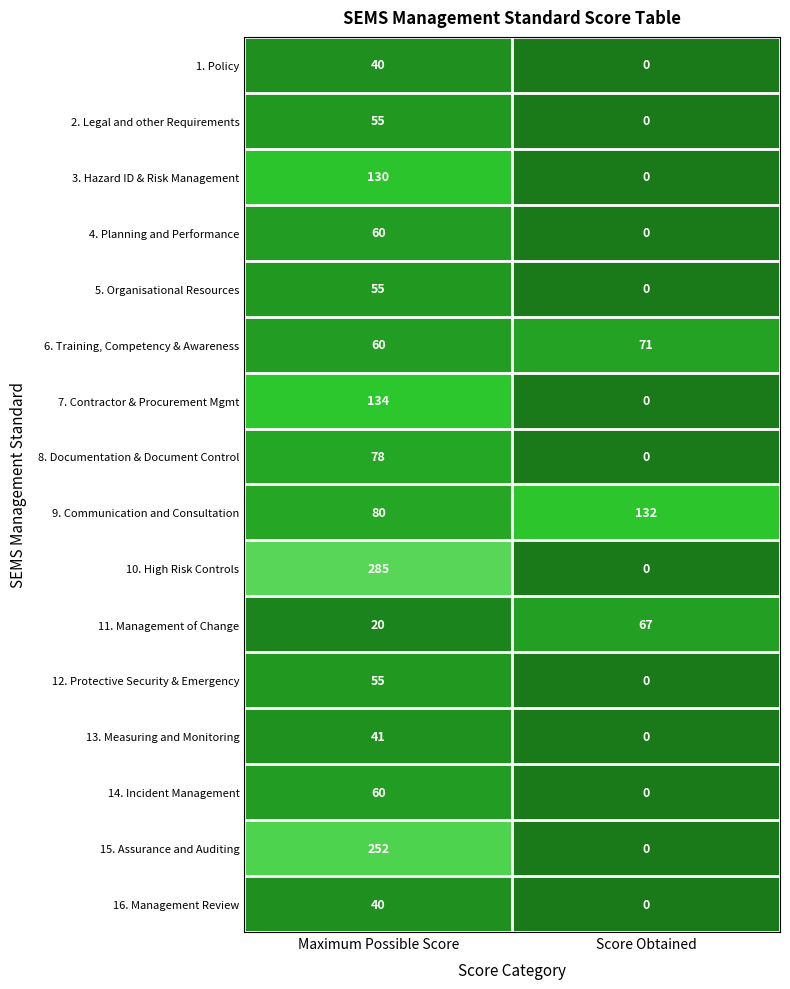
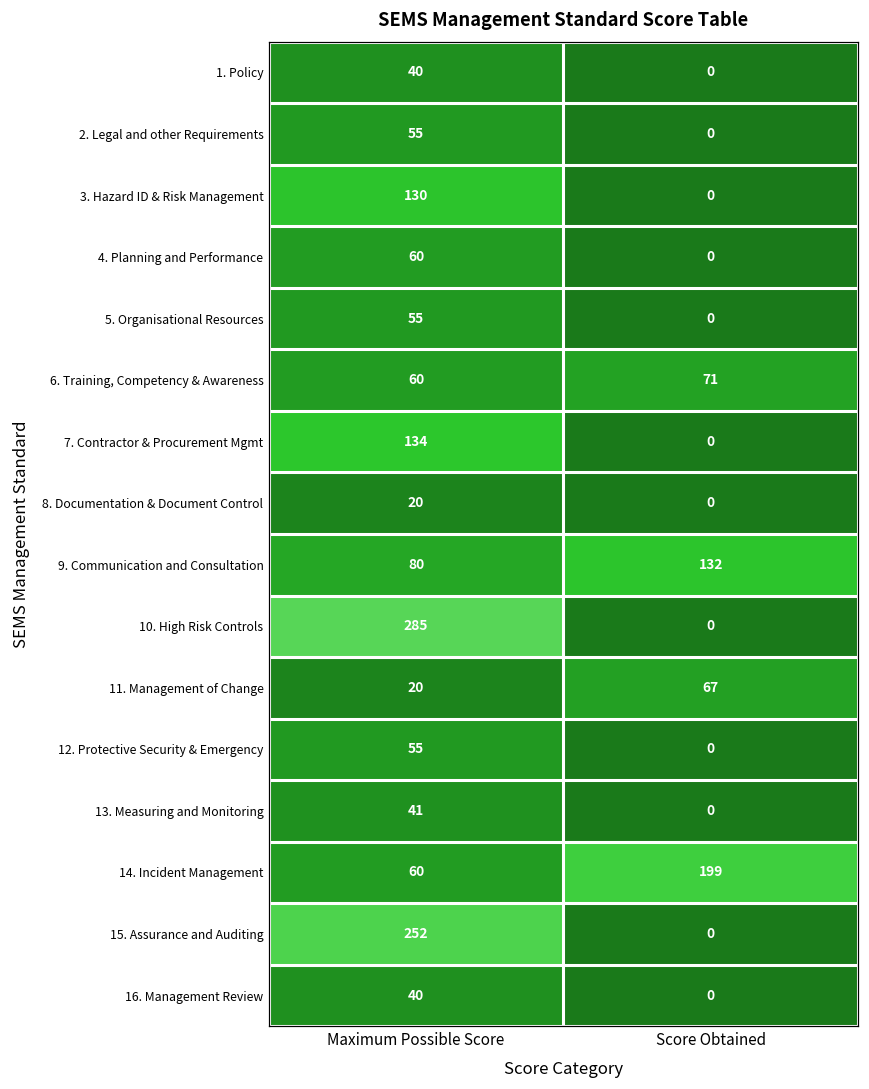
8. Documentation & Document Control, Maximum Possible Score: 78 -> 20
14. Incident Management, Score Obtained: 0 -> 199
